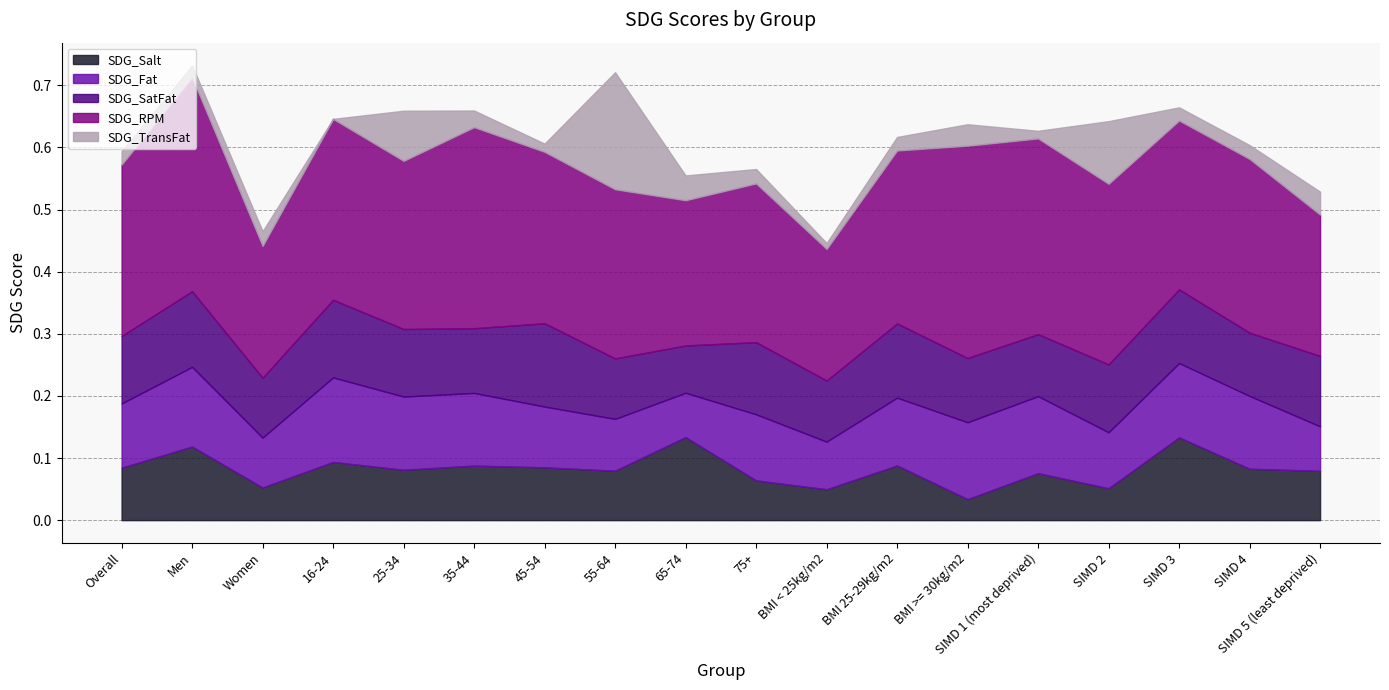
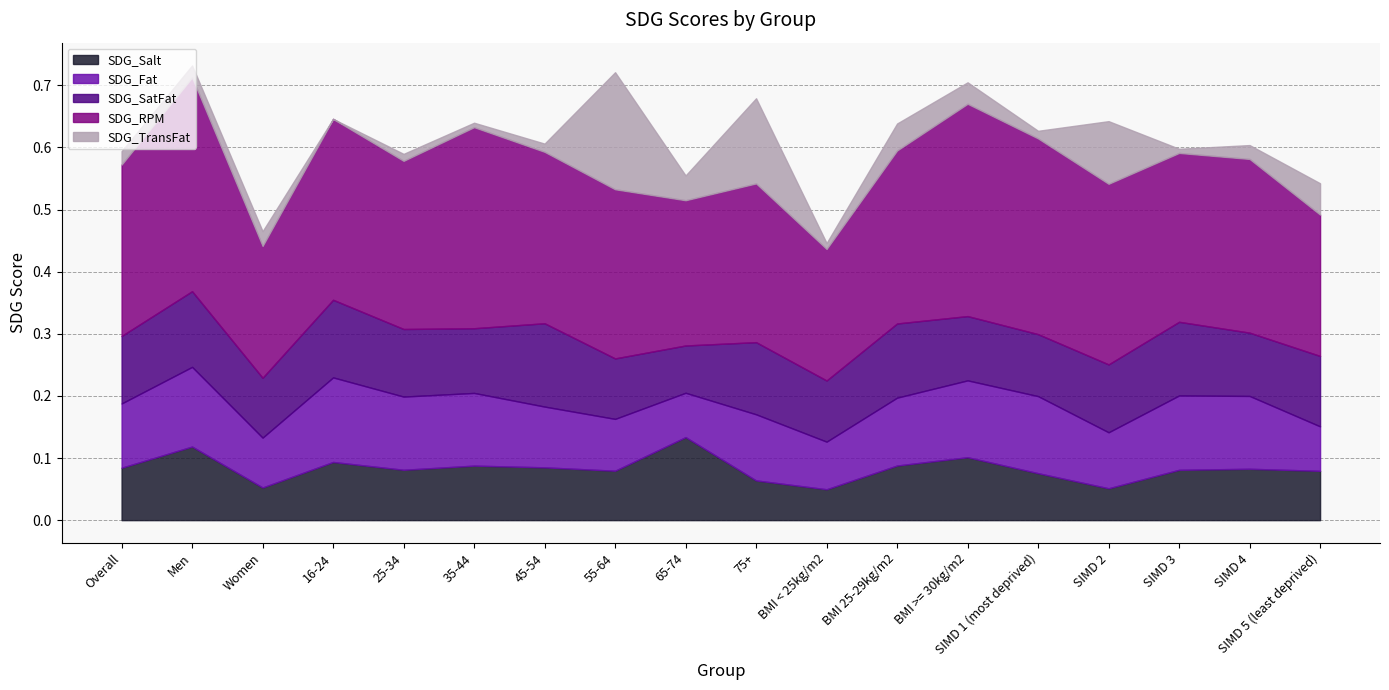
SDG_TransFat, 25-34: 0.08 -> 0.01
SDG_TransFat, 35-44: 0.03 -> 0.01
SDG_TransFat, 75+: 0.02 -> 0.14
SDG_TransFat, BMI 25-29kg/m2: 0.02 -> 0.04
SDG_Salt, BMI >= 30kg/m2: 0.03 -> 0.10
SDG_Salt, SIMD 3: 0.13 -> 0.08
SDG_TransFat, SIMD 3: 0.02 -> 0.01
SDG_TransFat, SIMD 5 (least deprived): 0.04 -> 0.05
